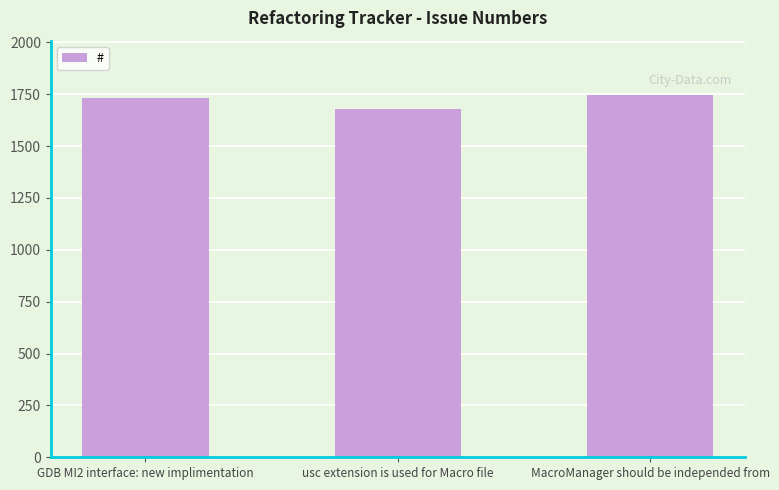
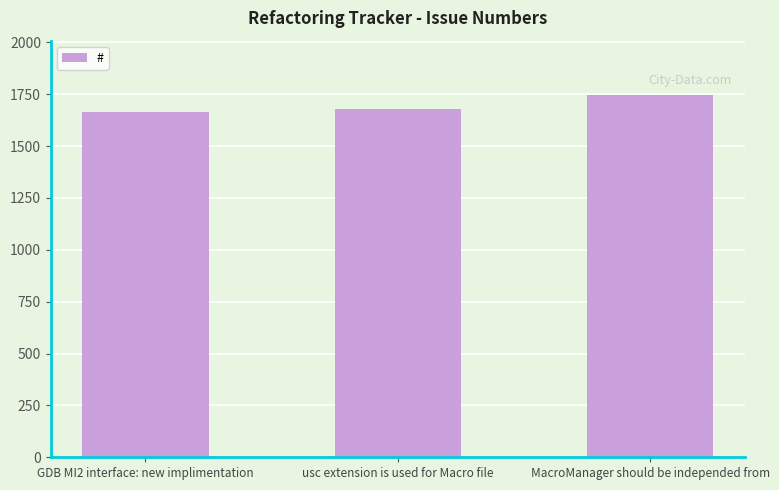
GDB MI2 interface: new implimentation: 1730 -> 1660
